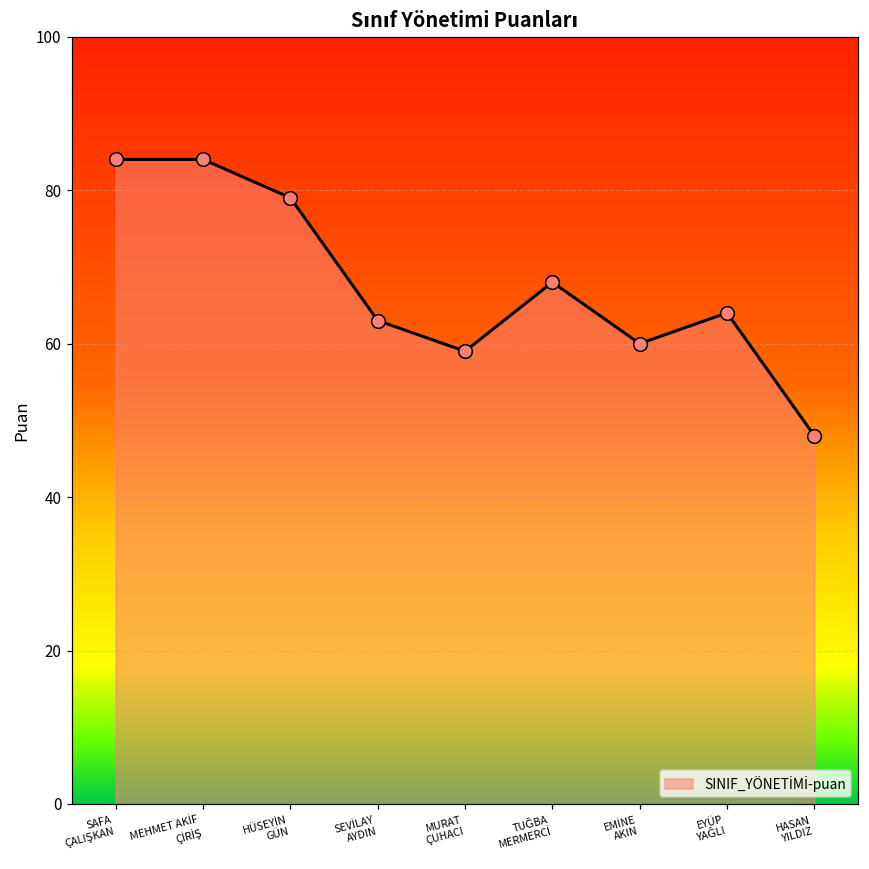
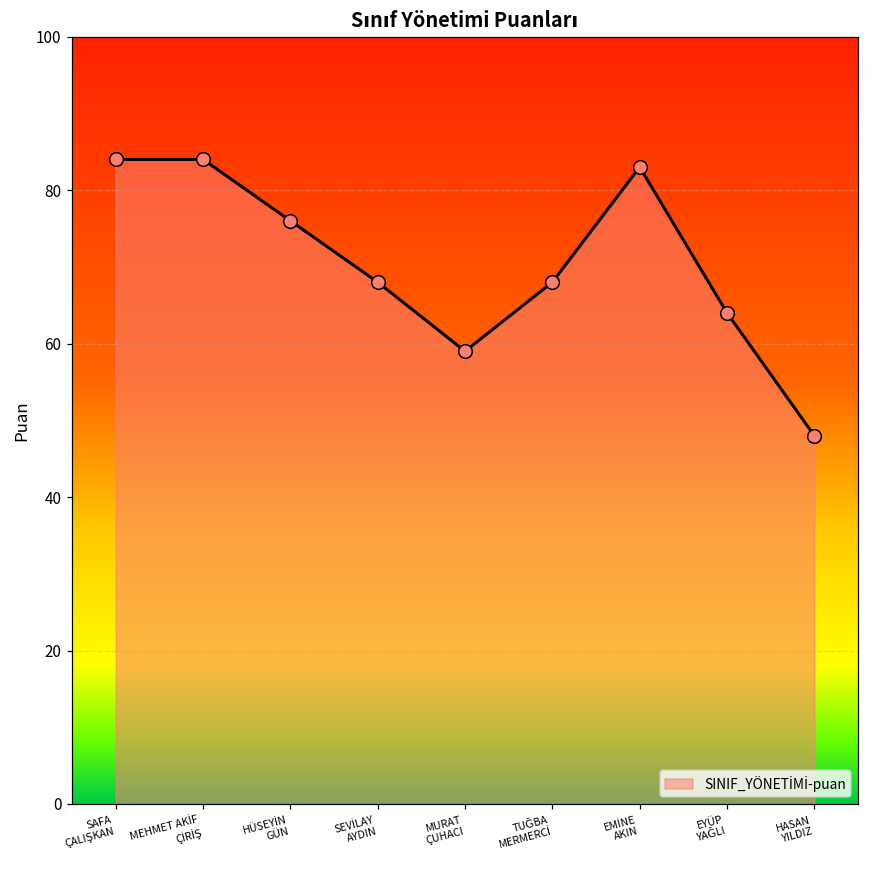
HÜSEYİN GÜN: 79 -> 76
SEVİLAY AYDIN: 63 -> 68
EMİNE AKIN: 60 -> 83
